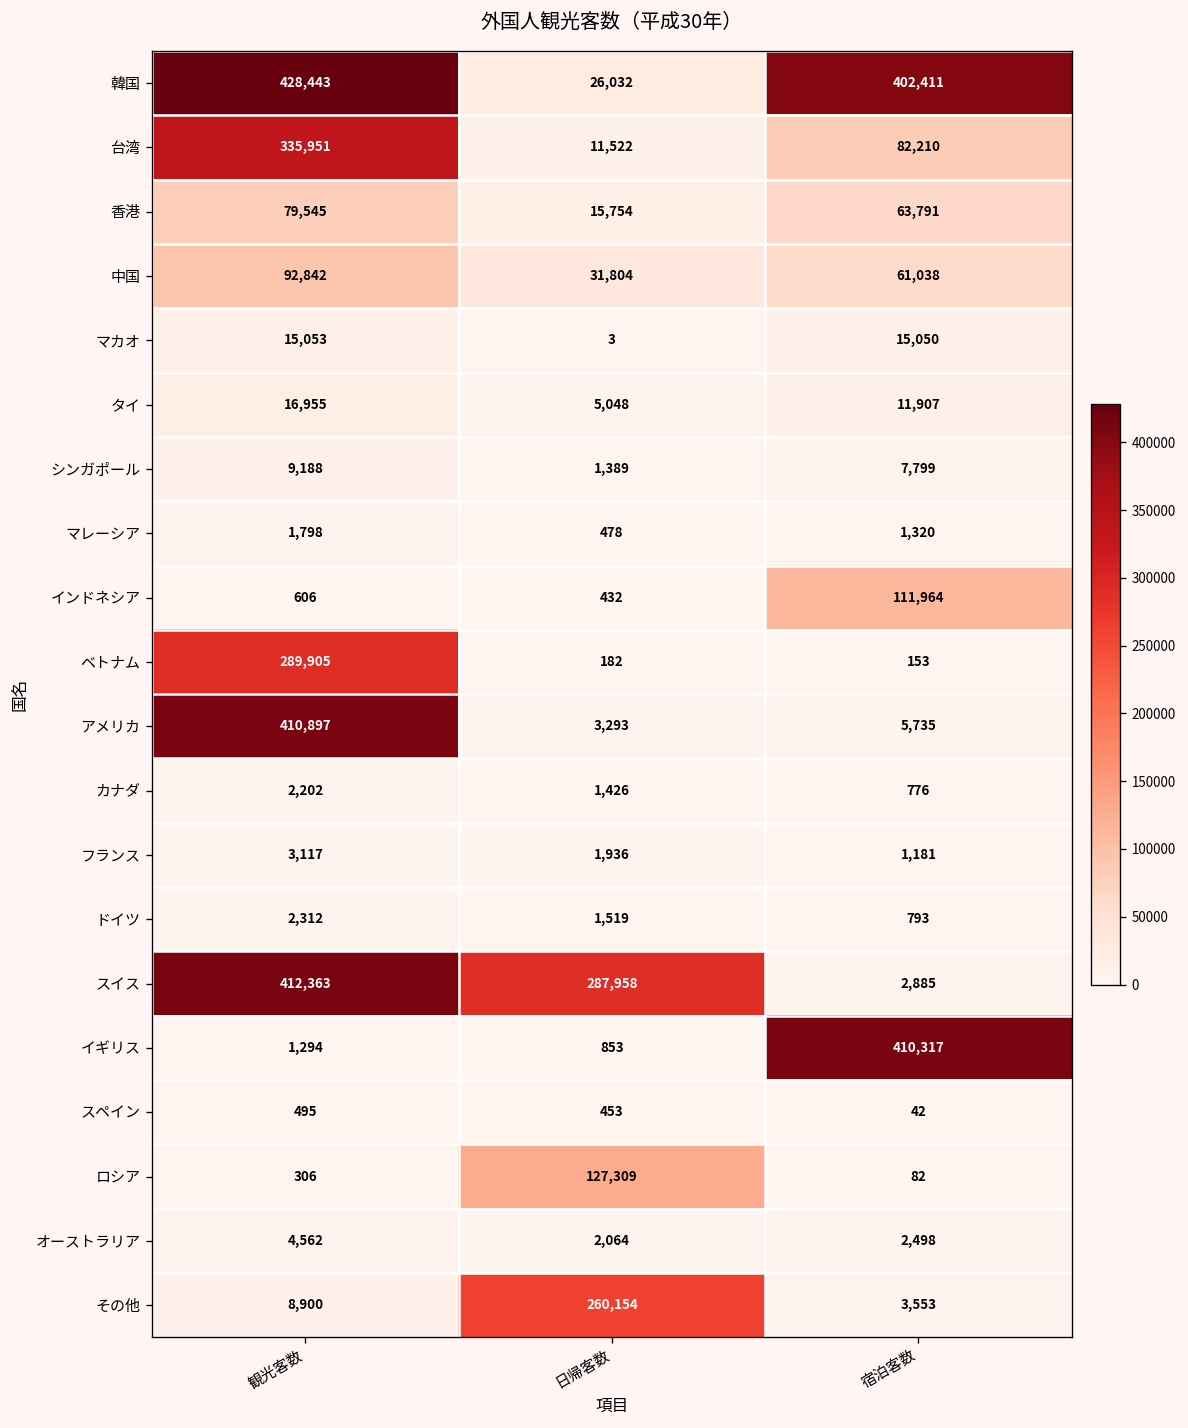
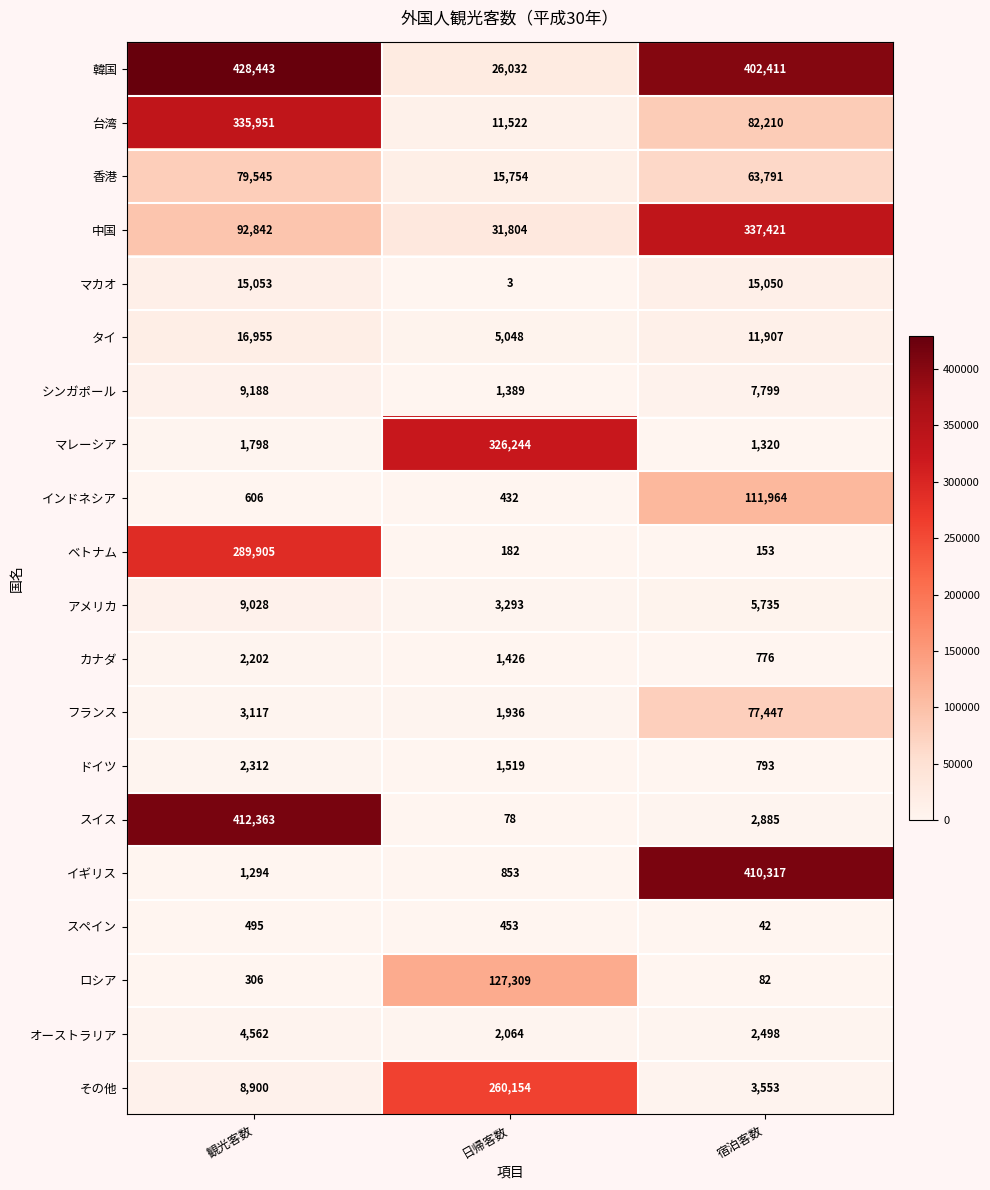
中国, 宿泊客数: 61,038 -> 337,421
マレーシア, 日帰客数: 478 -> 326,244
アメリカ, 観光客数: 410,897 -> 9,028
フランス, 宿泊客数: 1,181 -> 77,447
スイス, 日帰客数: 287,958 -> 78
